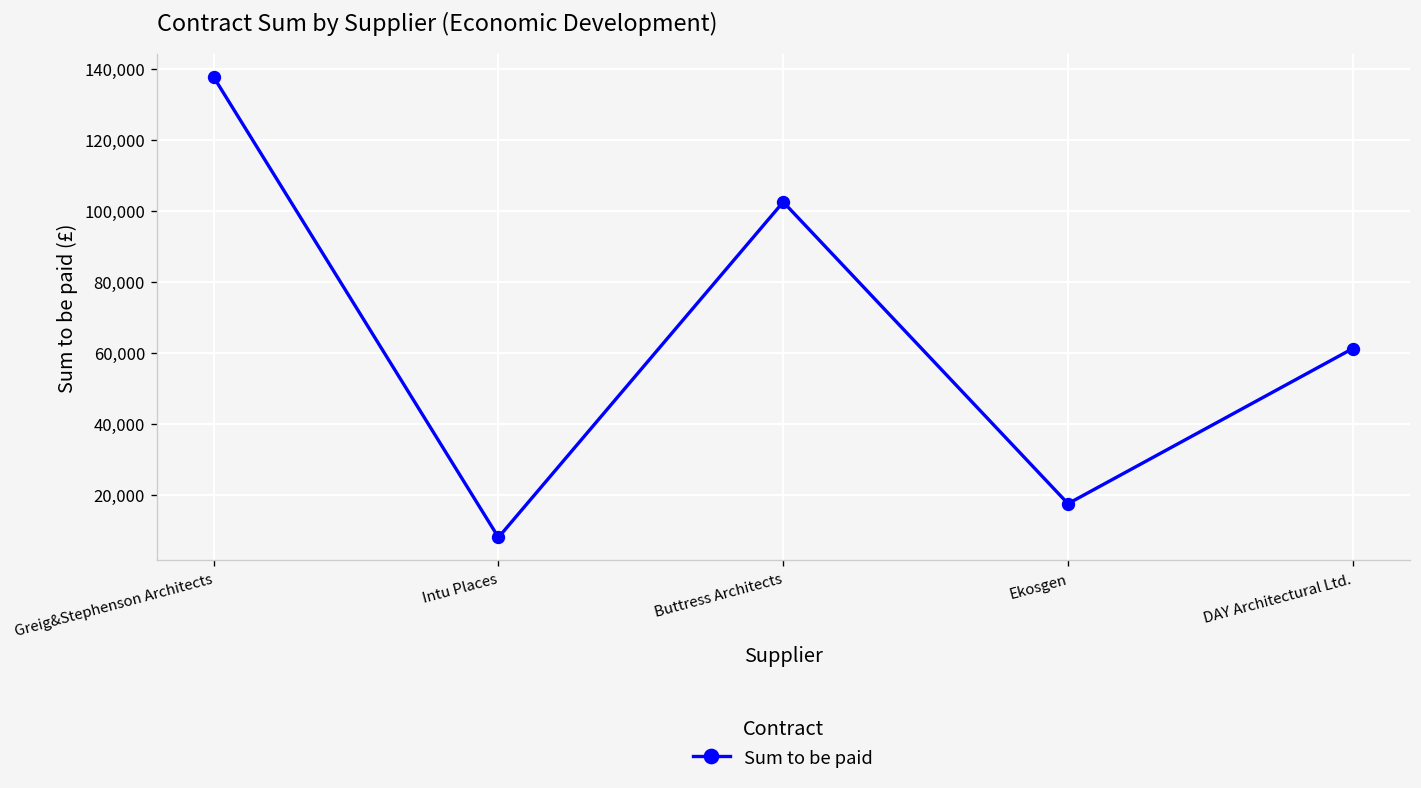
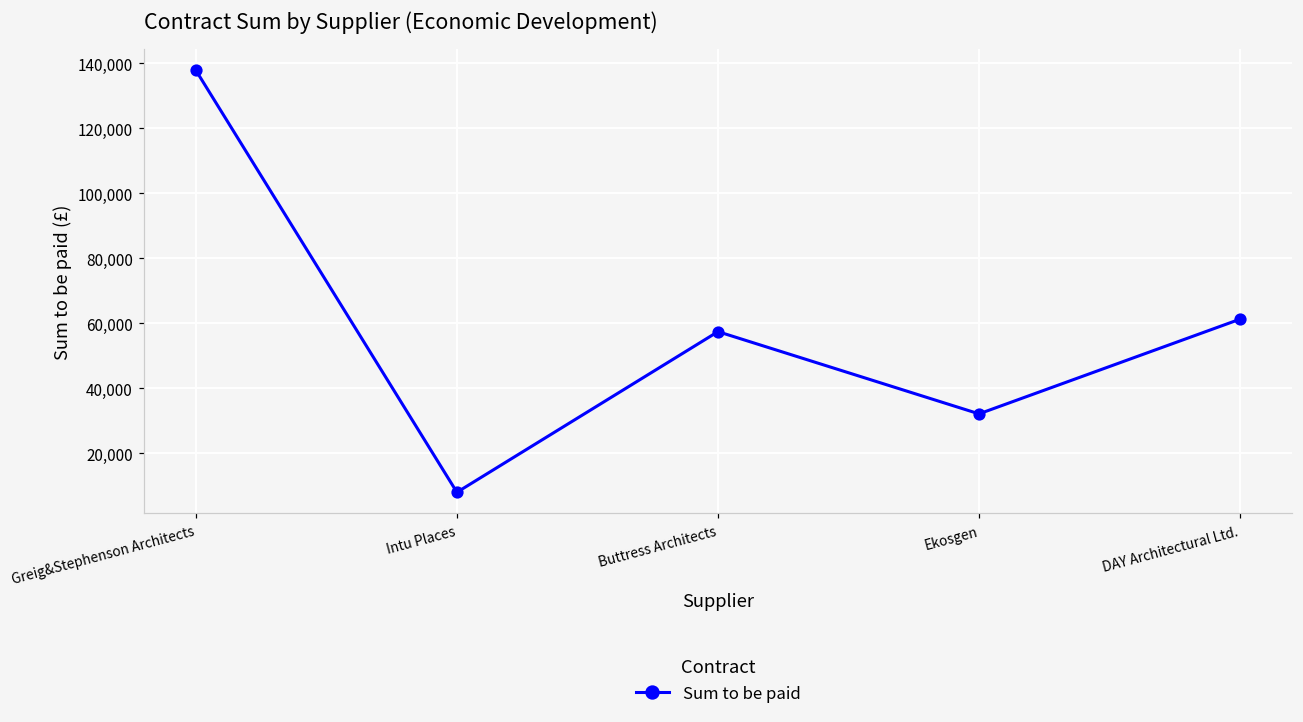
Buttress Architects: 103,000 -> 57,000
Ekosgen: 18,000 -> 32,000
